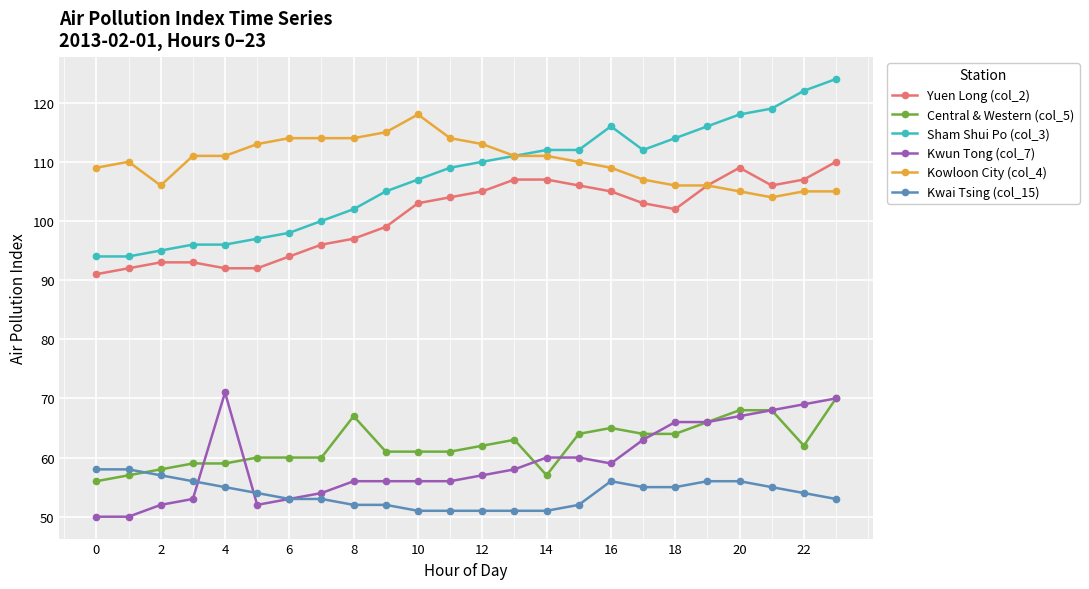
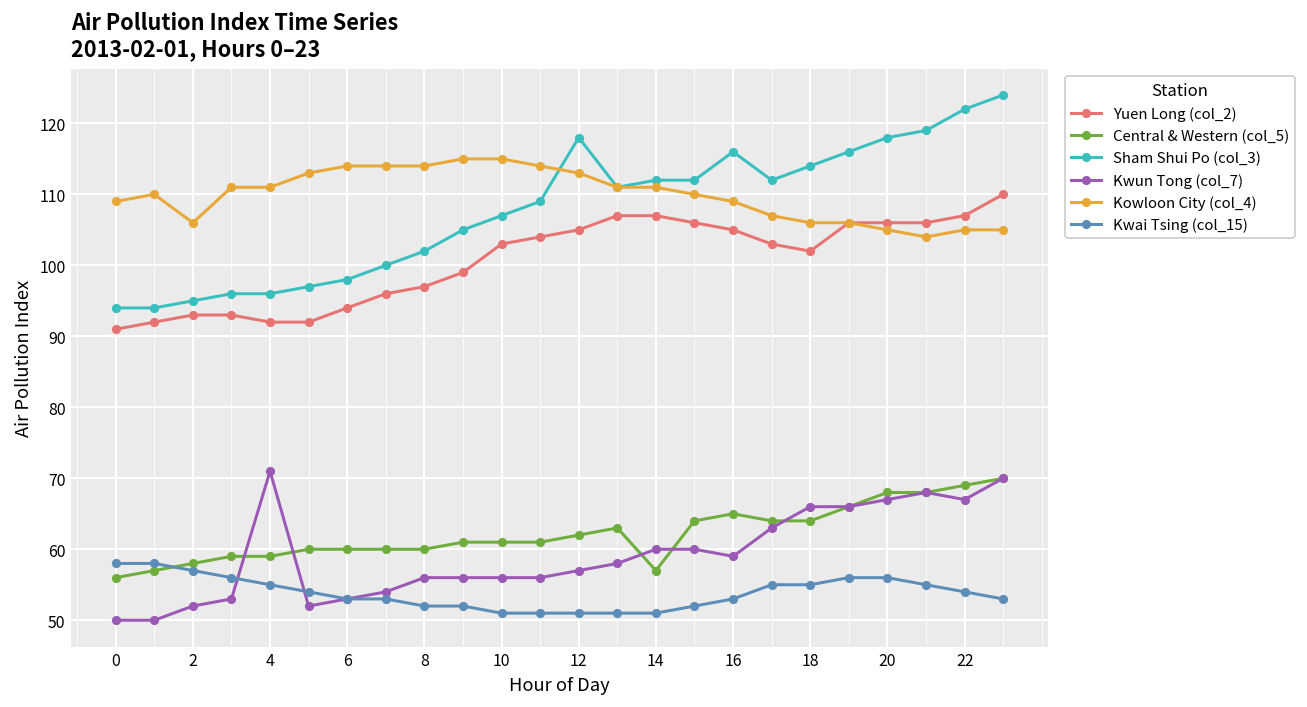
Central & Western (col_5), 8: 67 -> 60
Kowloon City (col_4), 10: 118 -> 115
Sham Shui Po (col_3), 12: 110 -> 118
Kwai Tsing (col_15), 16: 56 -> 53
Yuen Long (col_2), 20: 109 -> 106
Central & Western (col_5), 22: 62 -> 69
Kwun Tong (col_7), 22: 69 -> 67
